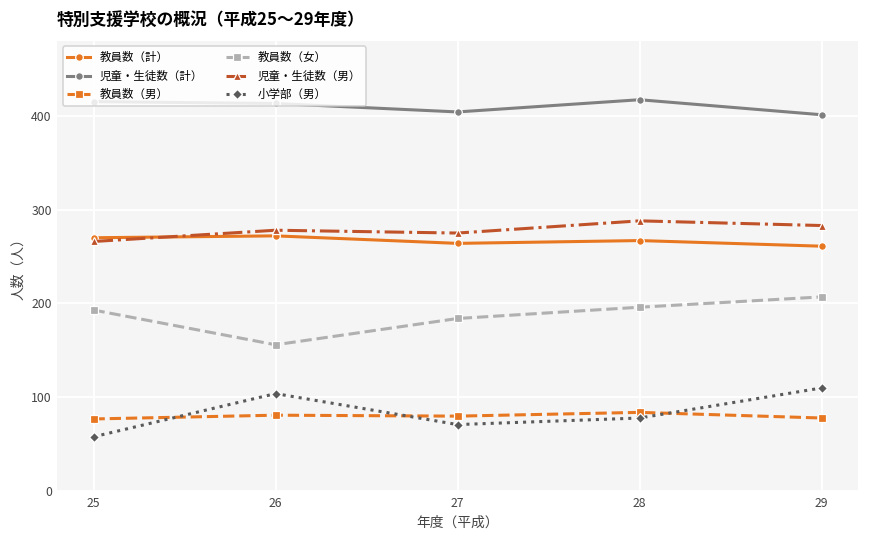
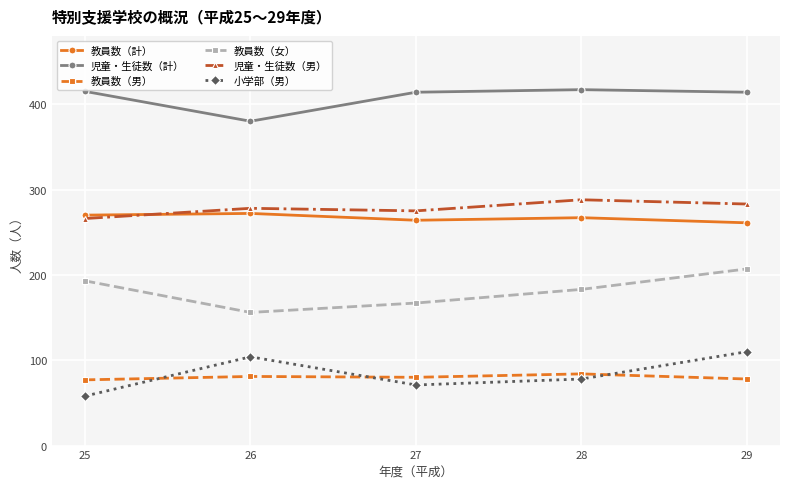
児童・生徒数（計）, 26: 410 -> 380
児童・生徒数（計）, 27: 400 -> 410
教員数（女）, 27: 180 -> 170
教員数（女）, 28: 200 -> 180
児童・生徒数（計）, 29: 400 -> 410
